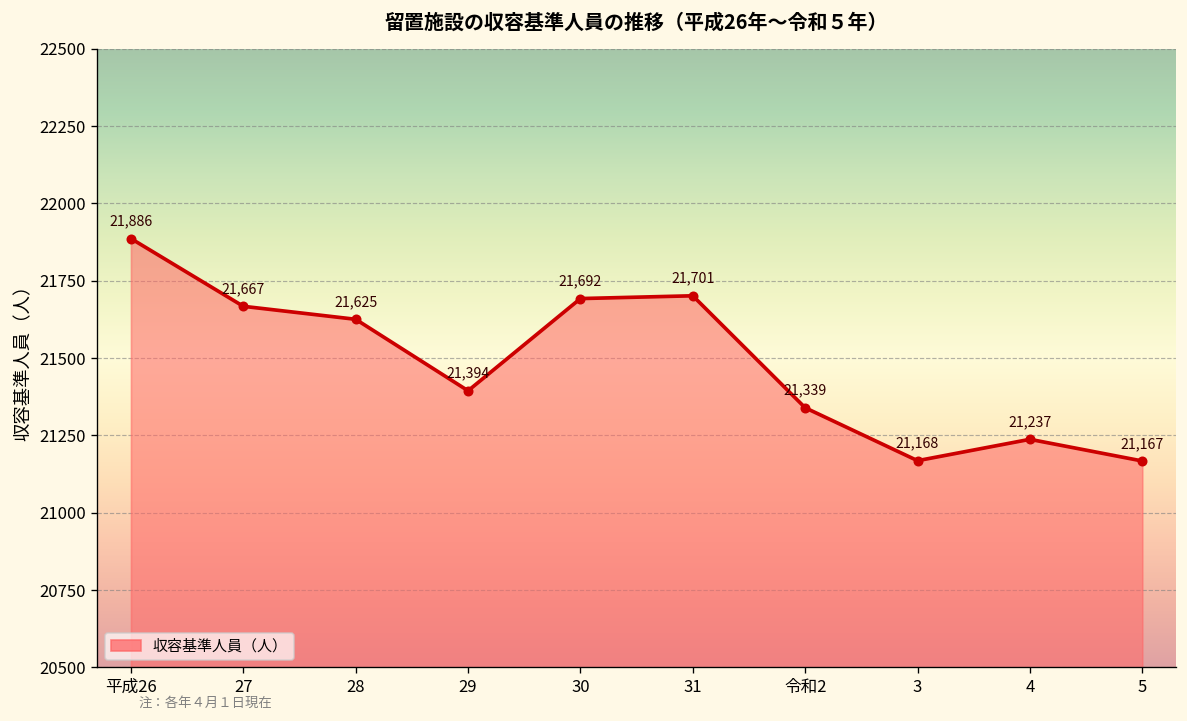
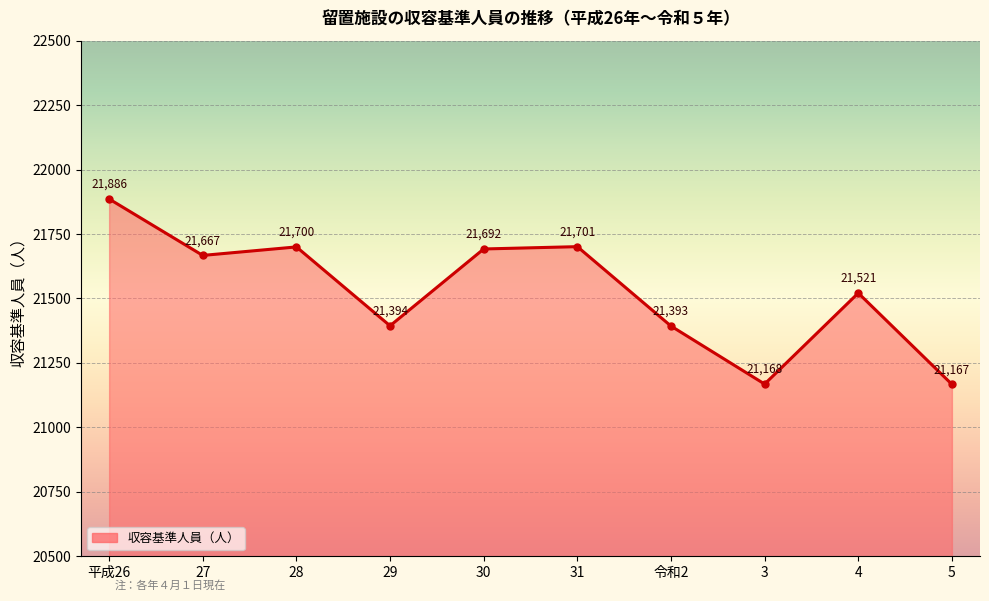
28: 21,625 -> 21,700
令和2: 21,339 -> 21,393
4: 21,237 -> 21,521
